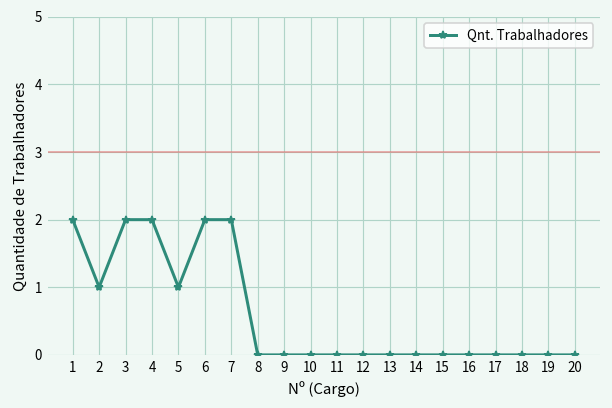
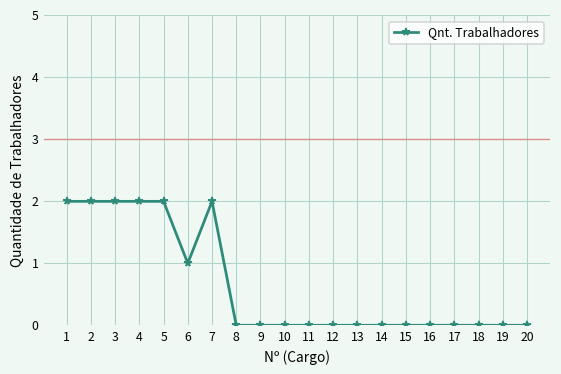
2: 1 -> 2
5: 1 -> 2
6: 2 -> 1
